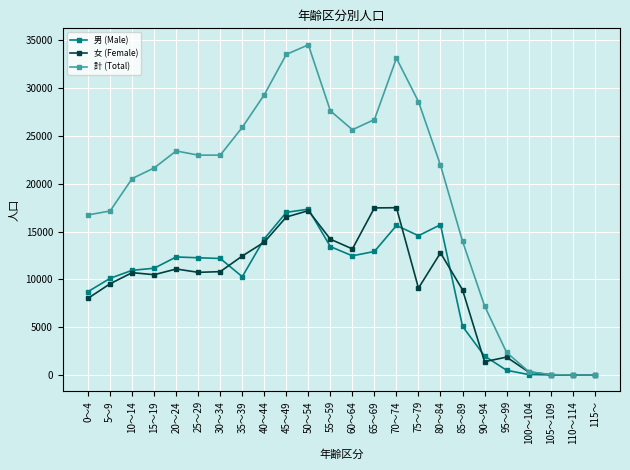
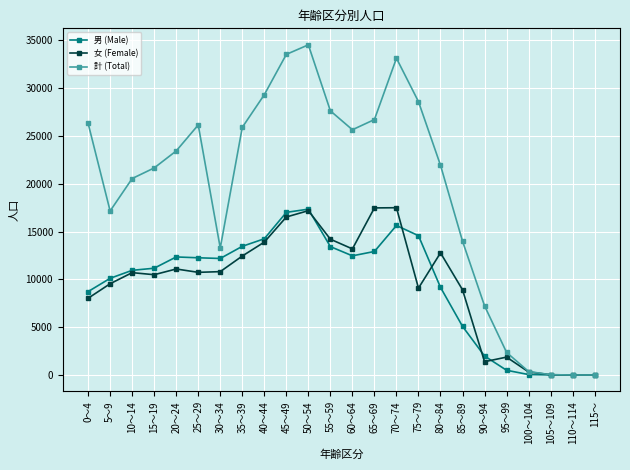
計 (Total), 0～4: 17000 -> 26000
計 (Total), 25～29: 23000 -> 26000
計 (Total), 30～34: 23000 -> 13000
男 (Male), 35～39: 10000 -> 13000
男 (Male), 80～84: 16000 -> 9000
